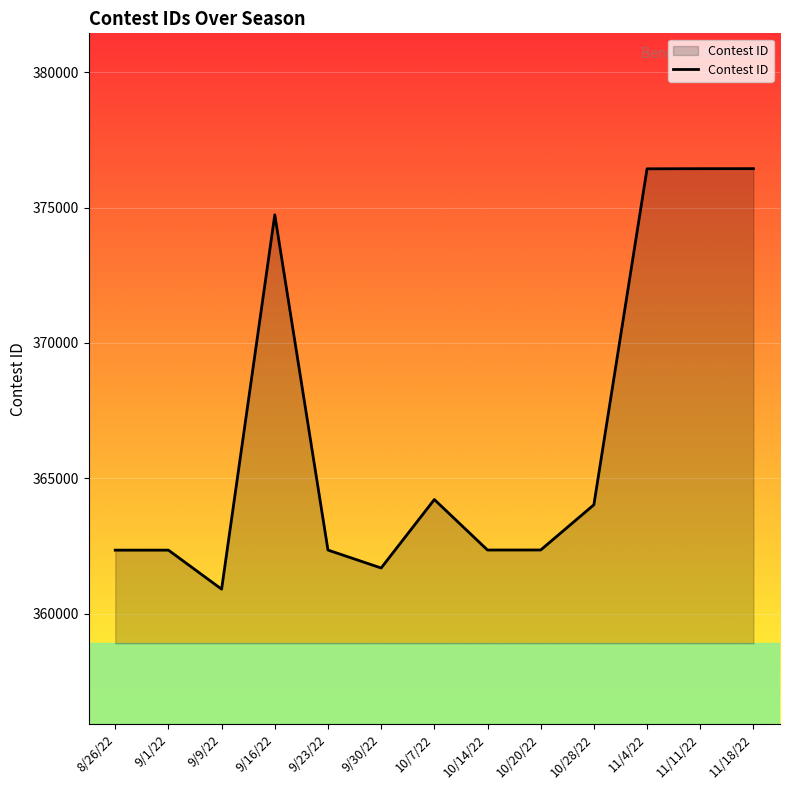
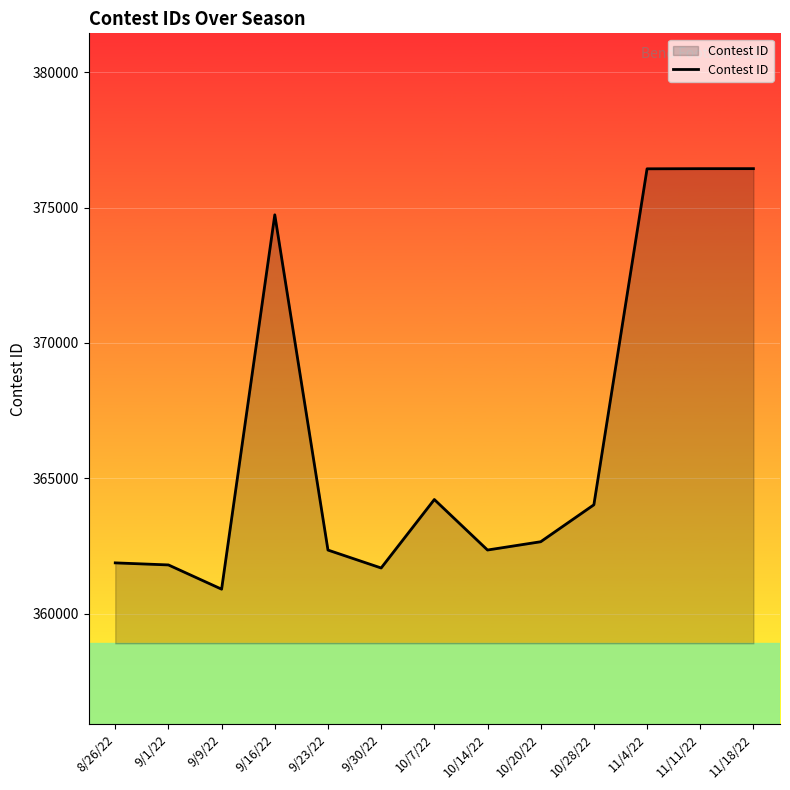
8/26/22: 362300 -> 361900
9/1/22: 362300 -> 361800
10/20/22: 362400 -> 362700
